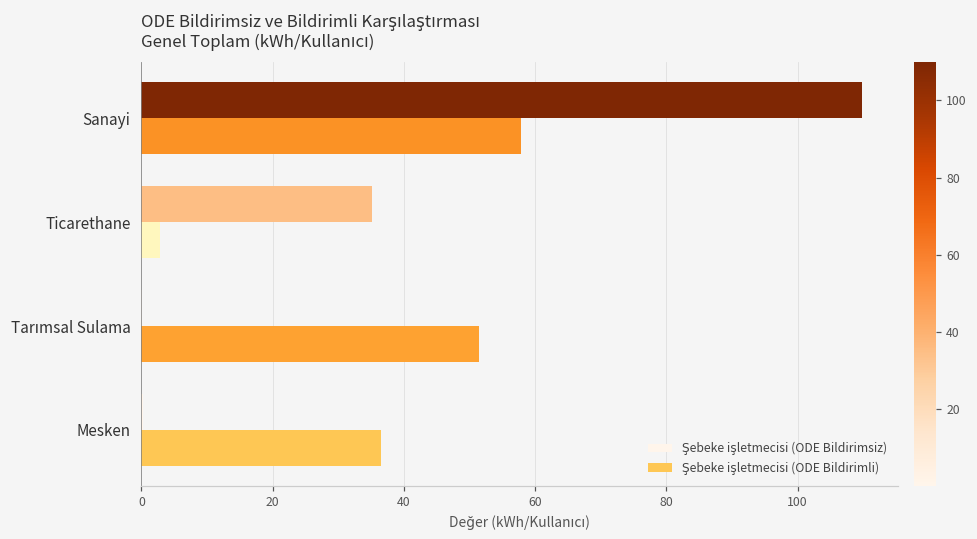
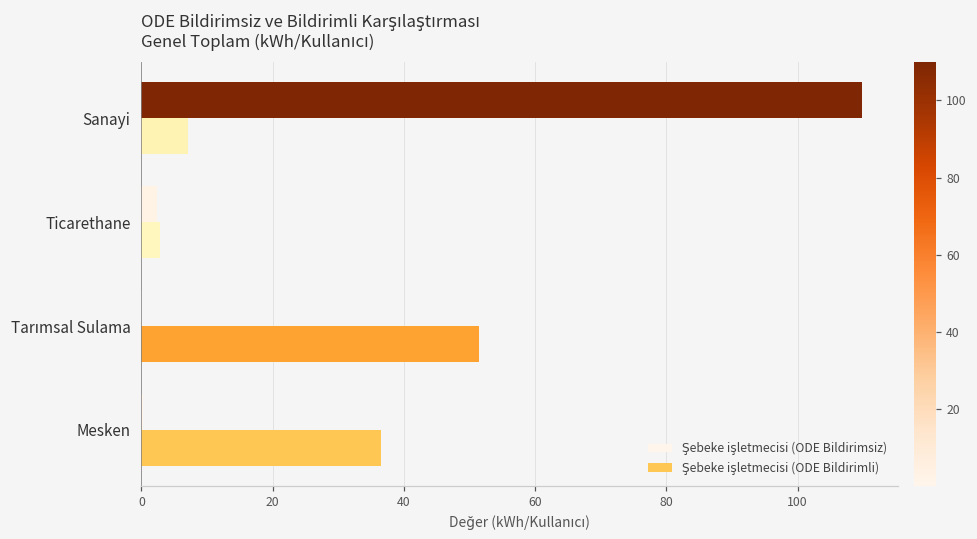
Şebeke işletmecisi (ODE Bildirimli), Sanayi: 58 -> 7
Şebeke işletmecisi (ODE Bildirimsiz), Ticarethane: 35 -> 2
